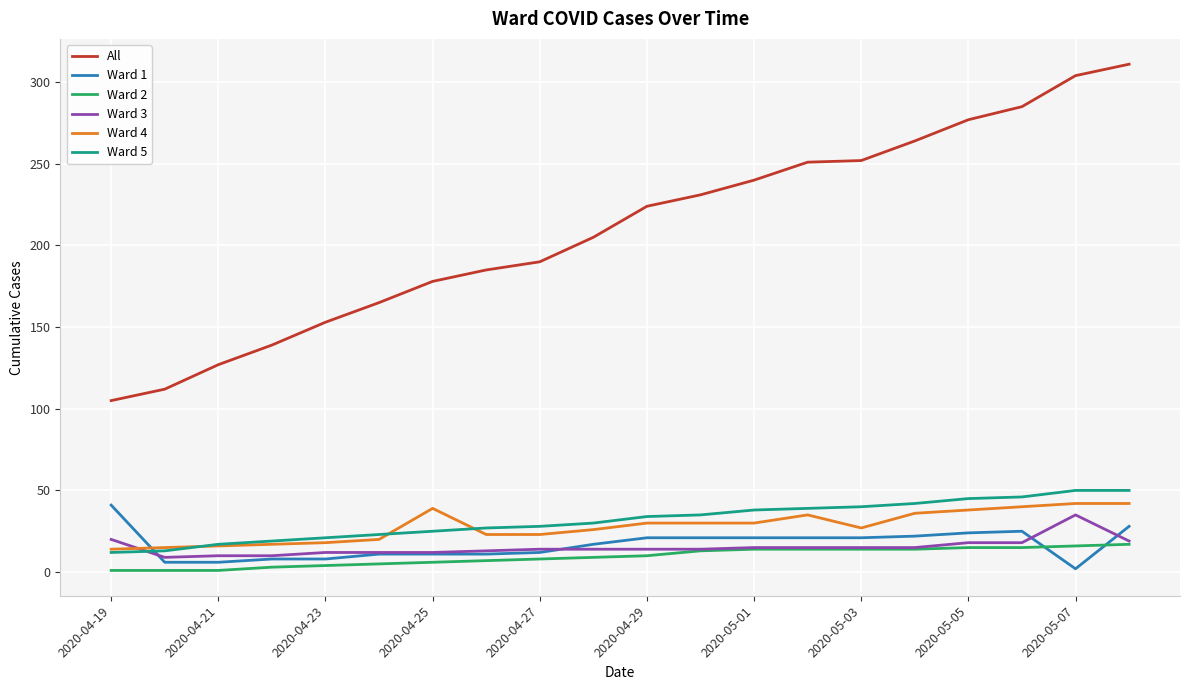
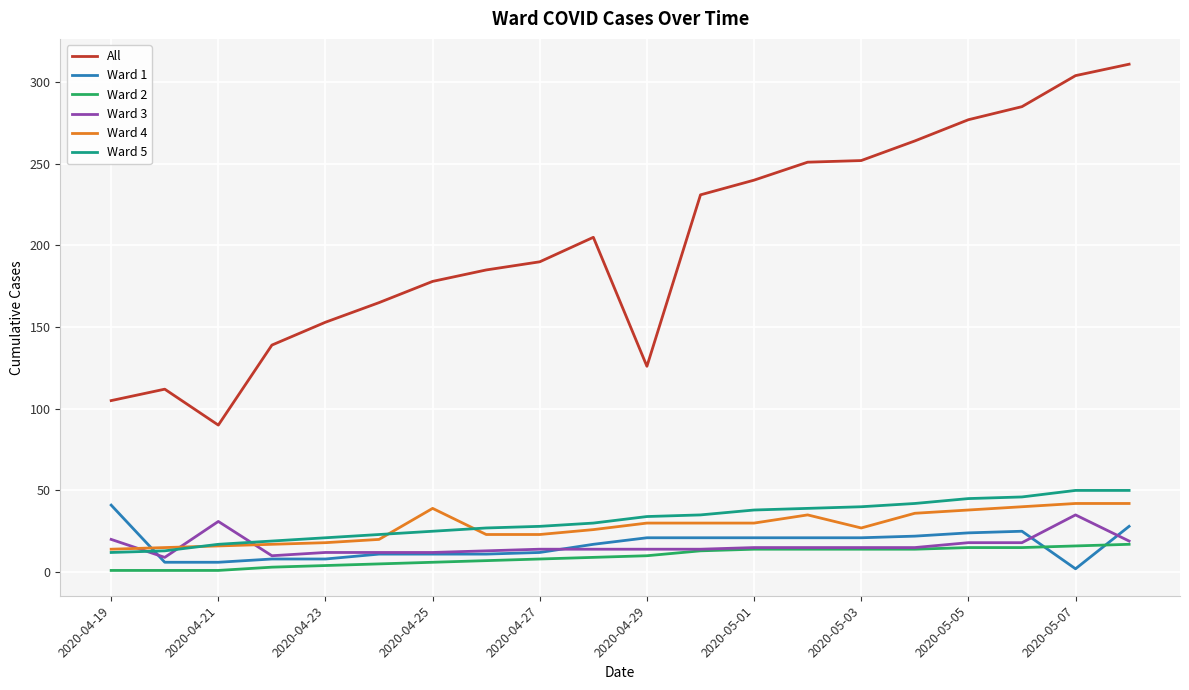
All, 2020-04-21: 127 -> 90
Ward 3, 2020-04-21: 10 -> 31
All, 2020-04-29: 224 -> 126
